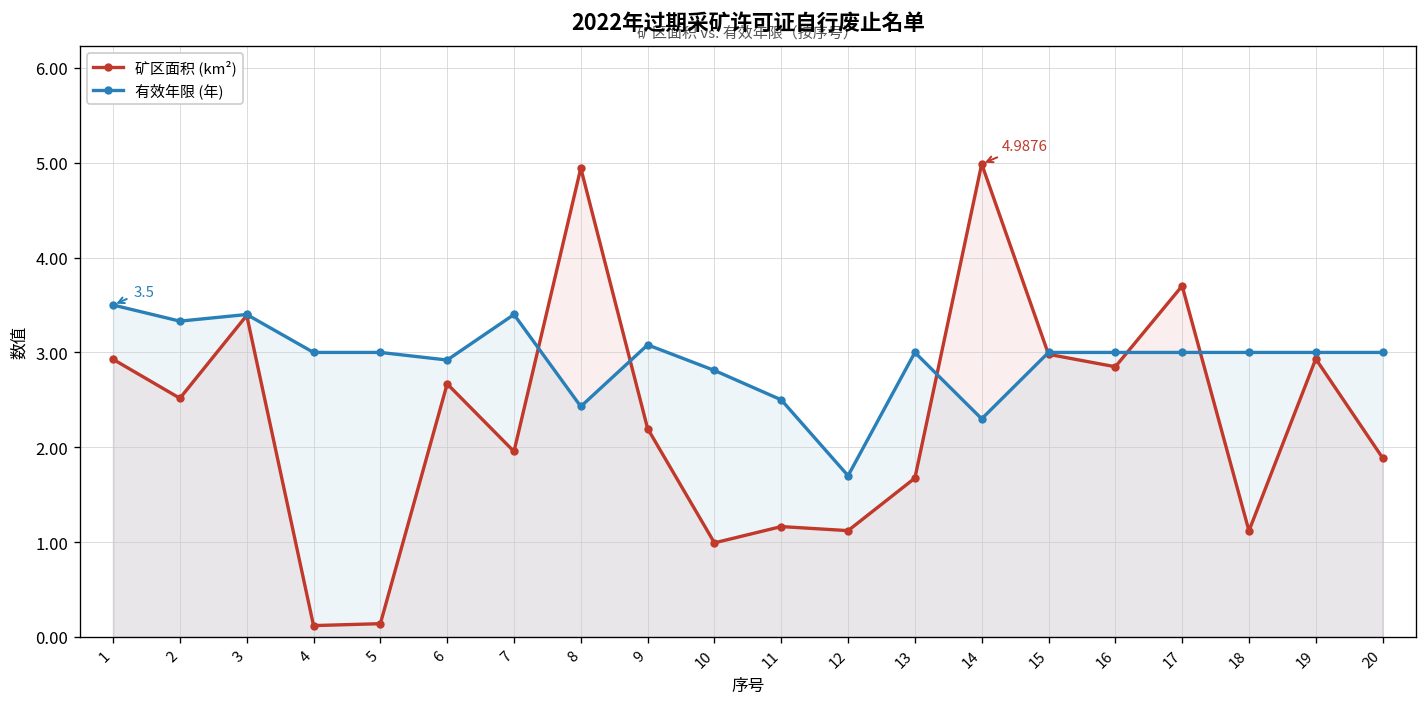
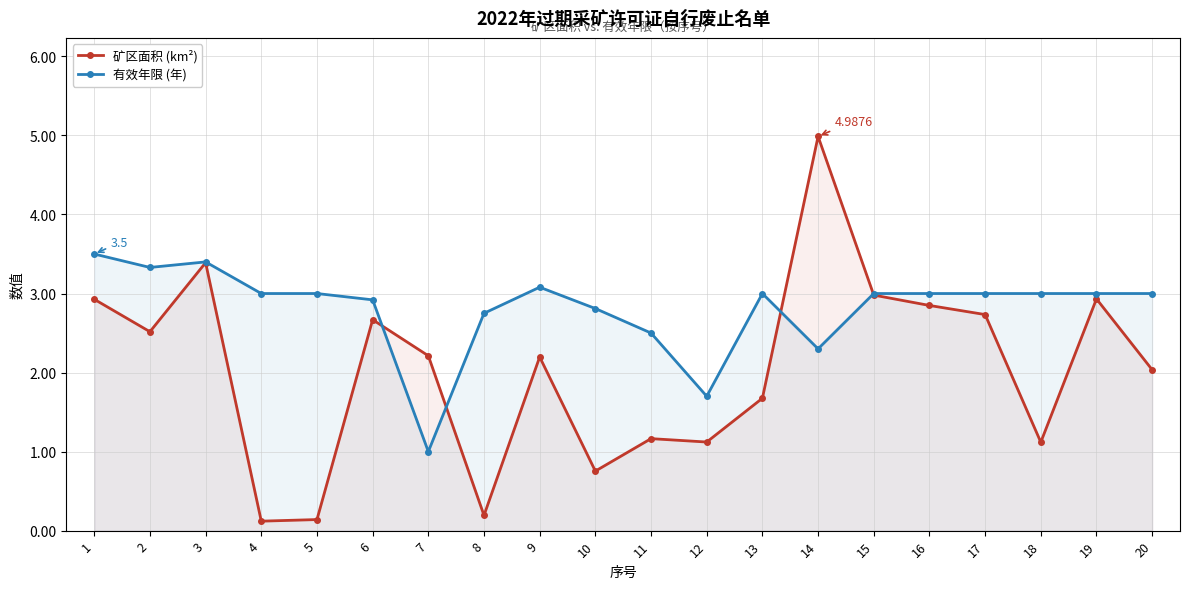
矿区面积 (km²), 7: 2.0 -> 2.2
有效年限 (年), 7: 3.4 -> 1.0
矿区面积 (km²), 8: 4.9 -> 0.2
有效年限 (年), 8: 2.4 -> 2.8
矿区面积 (km²), 10: 1.0 -> 0.8
矿区面积 (km²), 17: 3.7 -> 2.7
矿区面积 (km²), 20: 1.9 -> 2.0
